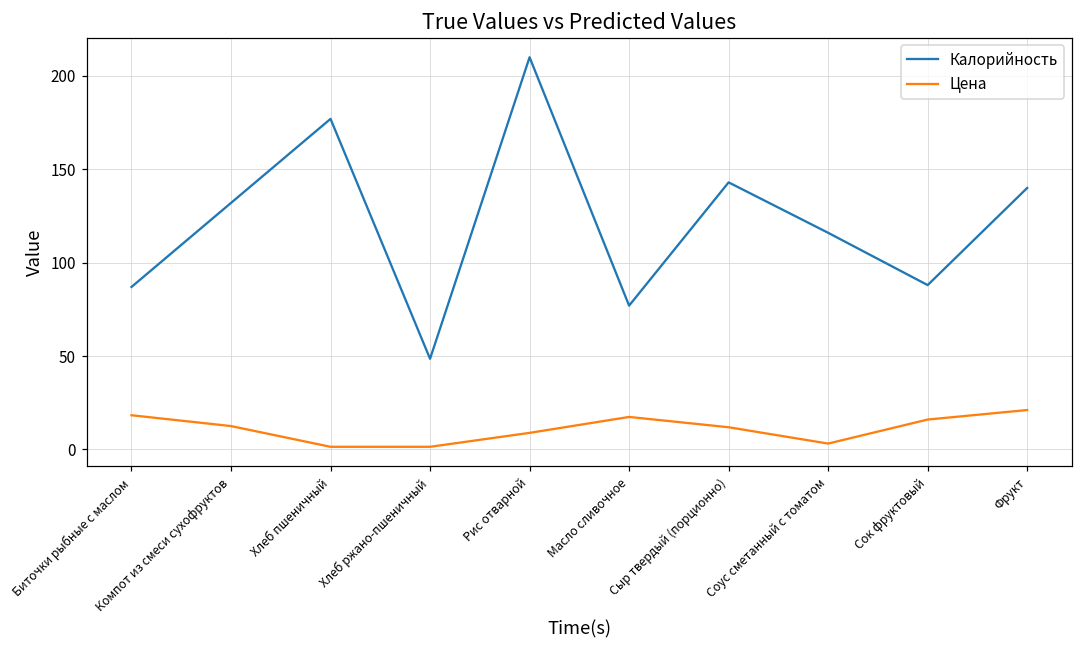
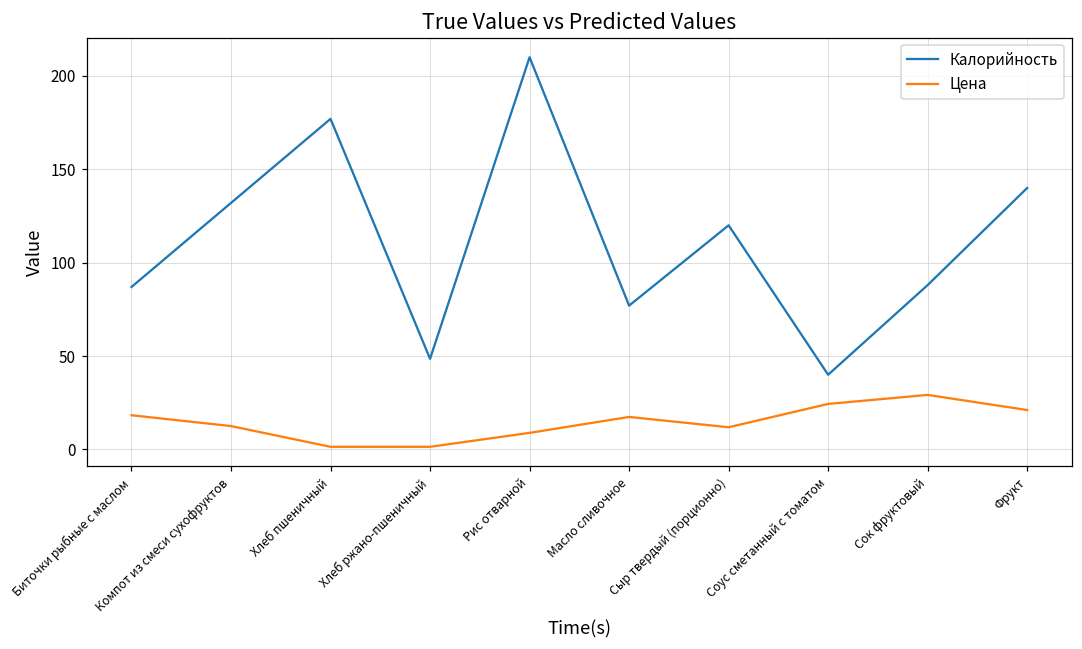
Калорийность, Сыр твердый (порционно): 143 -> 120
Калорийность, Соус сметанный с томатом: 116 -> 40
Цена, Соус сметанный с томатом: 3 -> 24
Цена, Сок фруктовый: 16 -> 29
